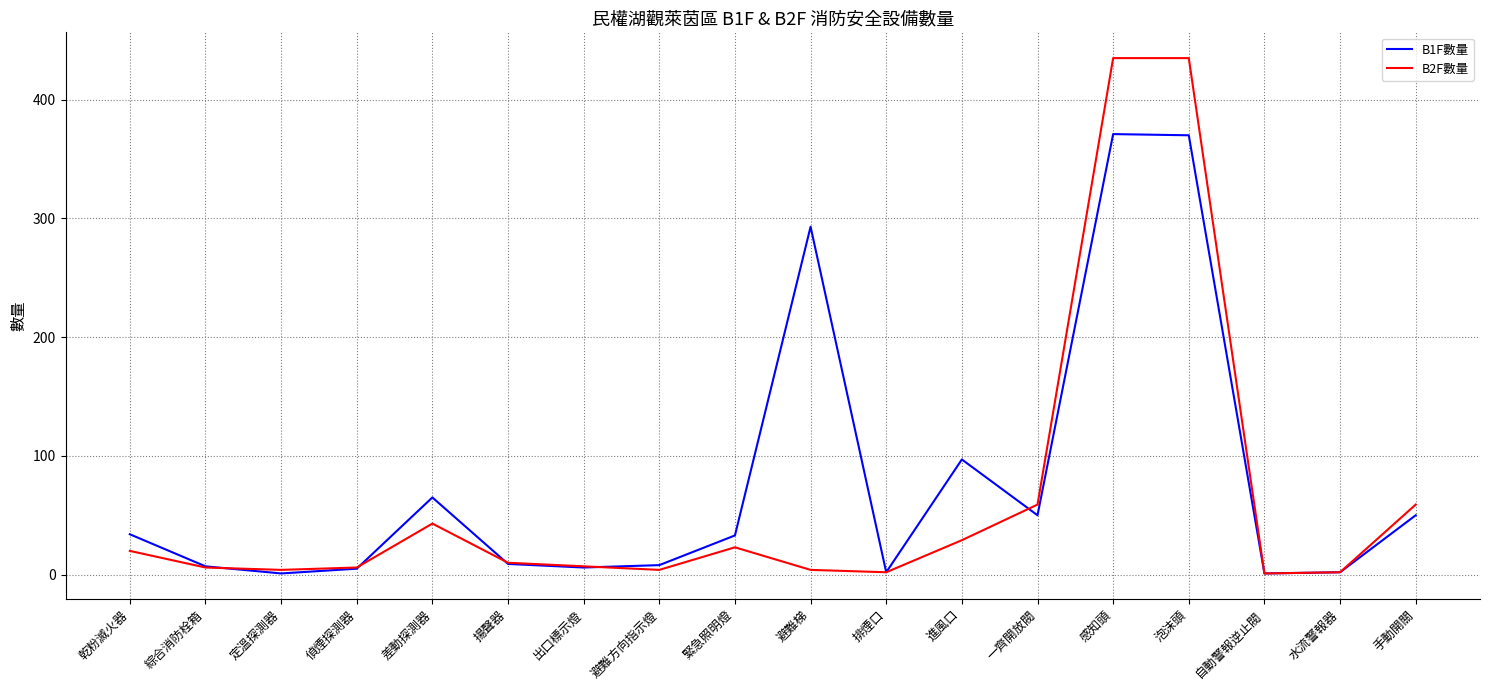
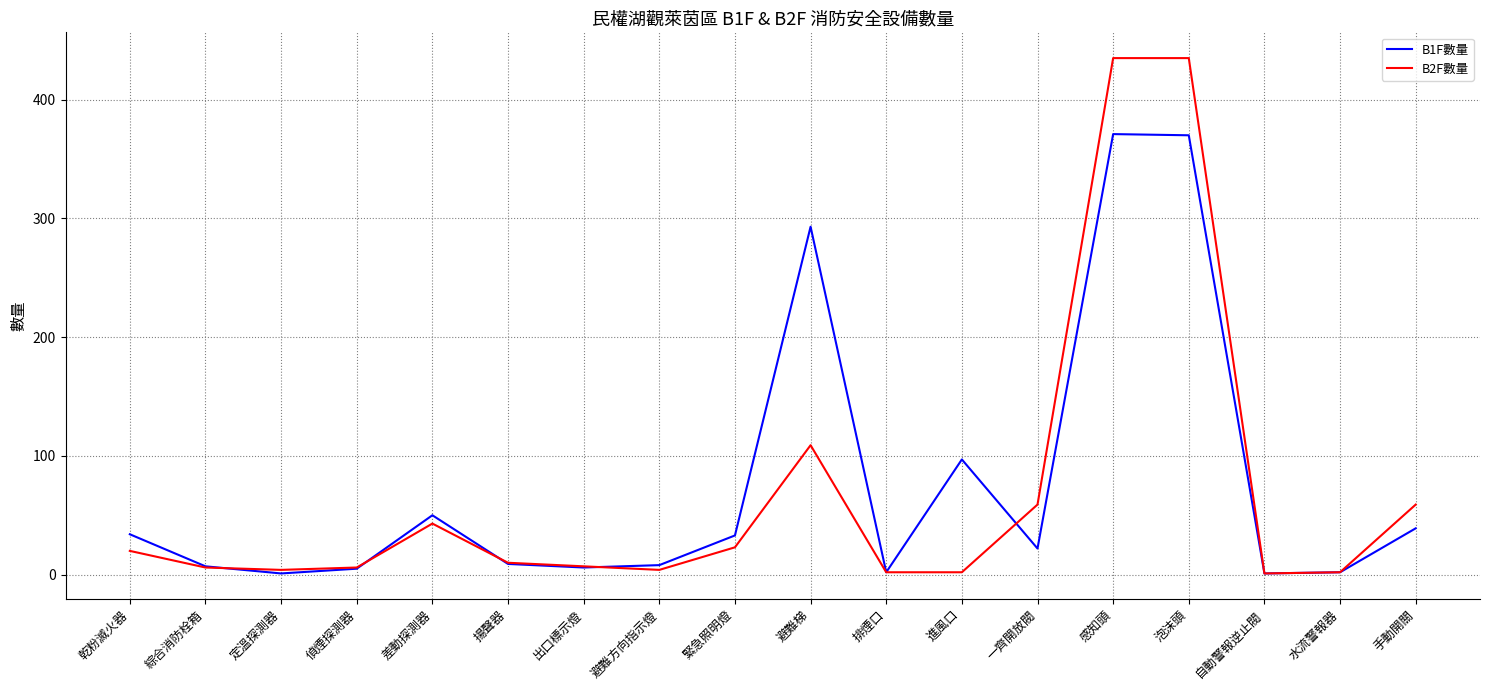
B1F數量, 差動探測器: 65 -> 50
B2F數量, 避難梯: 4 -> 109
B2F數量, 進風口: 29 -> 2
B1F數量, 一齊開放閥: 50 -> 22
B1F數量, 手動開關: 50 -> 39
